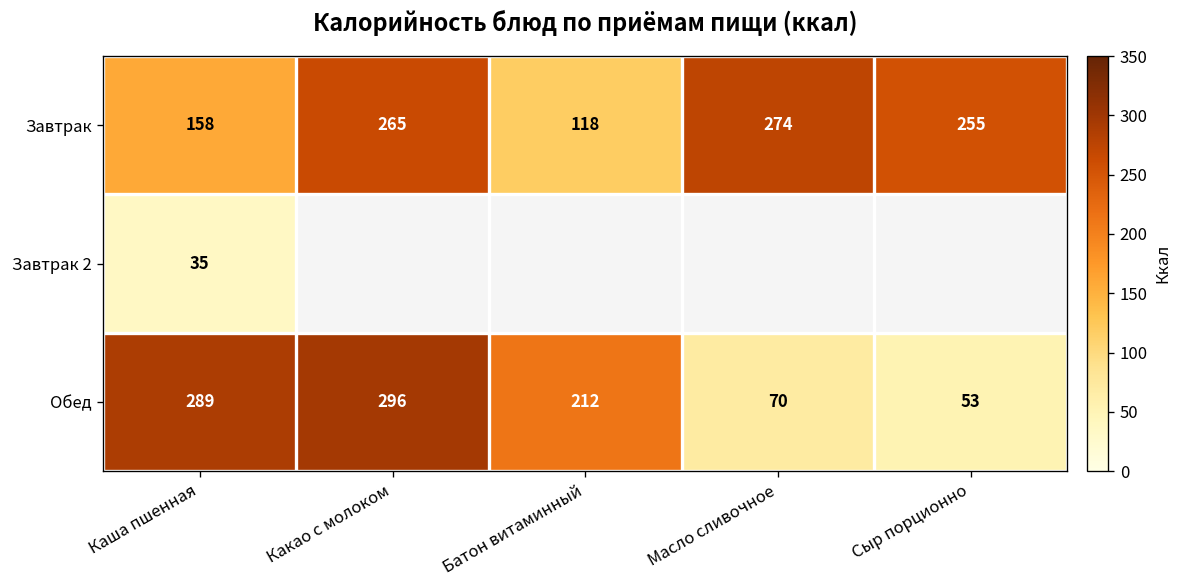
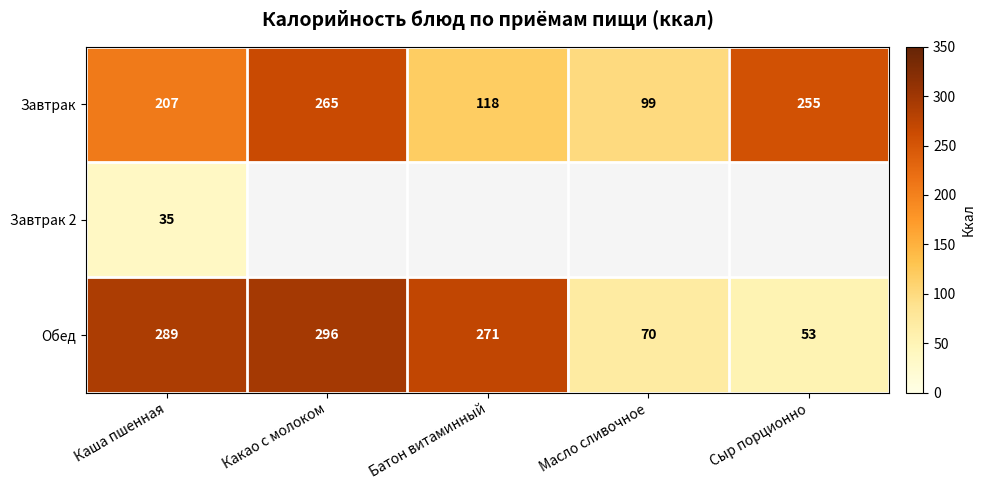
Завтрак, Каша пшенная: 158 -> 207
Завтрак, Масло сливочное: 274 -> 99
Обед, Батон витаминный: 212 -> 271
